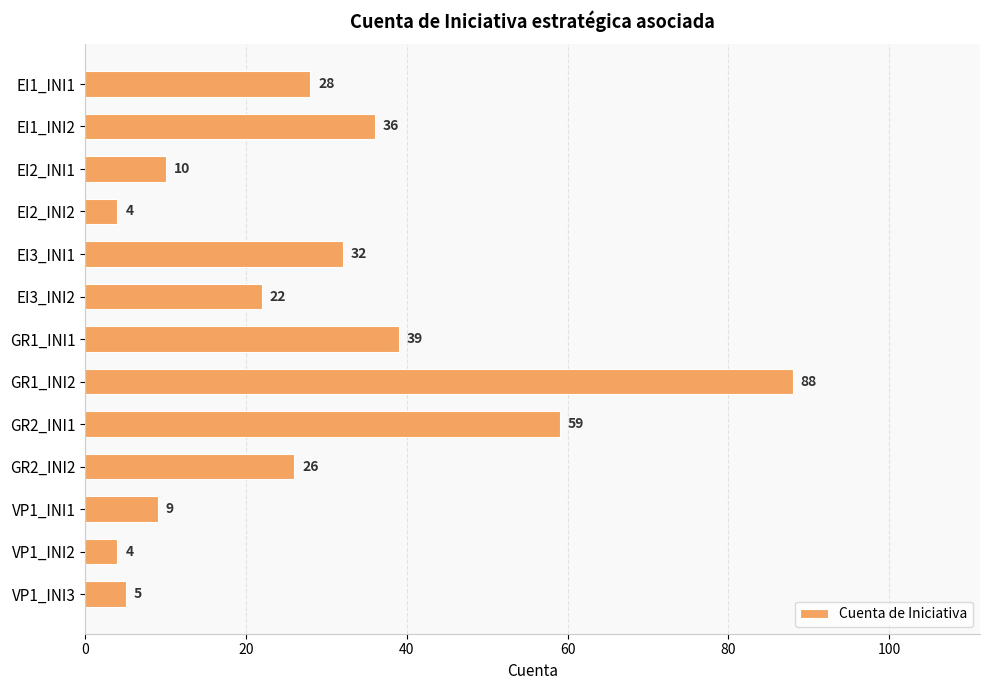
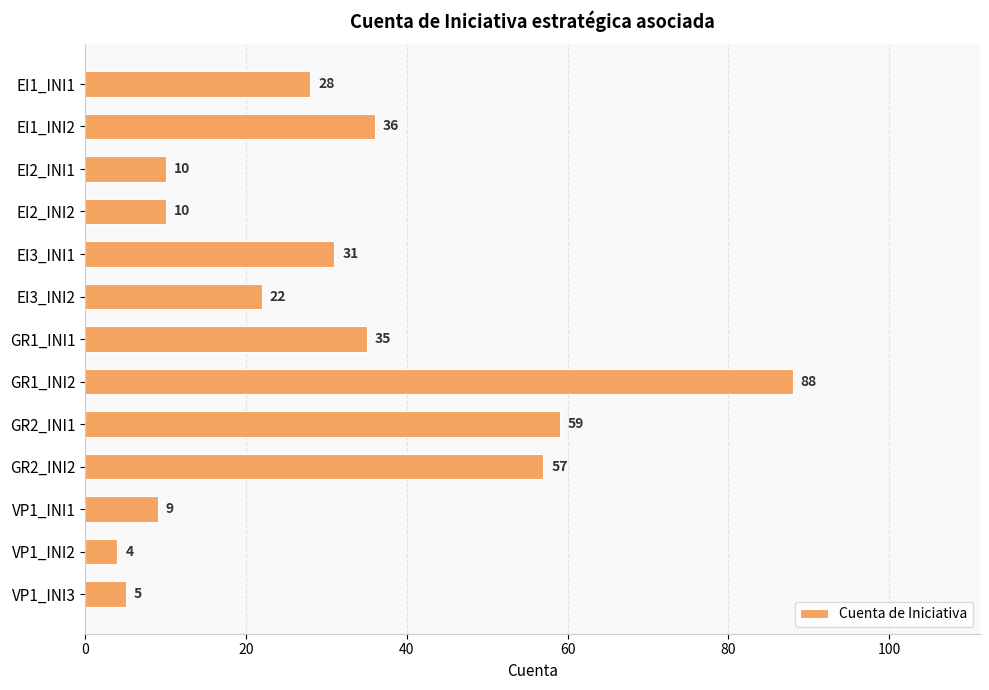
EI2_INI2: 4 -> 10
EI3_INI1: 32 -> 31
GR1_INI1: 39 -> 35
GR2_INI2: 26 -> 57
